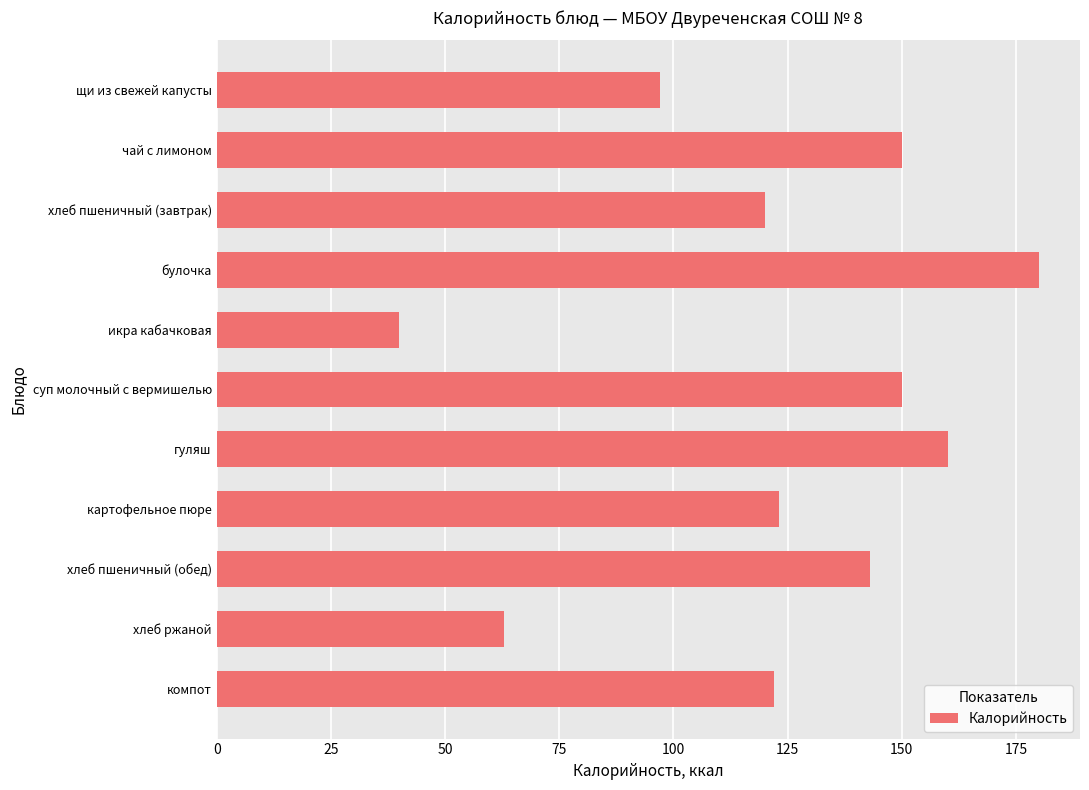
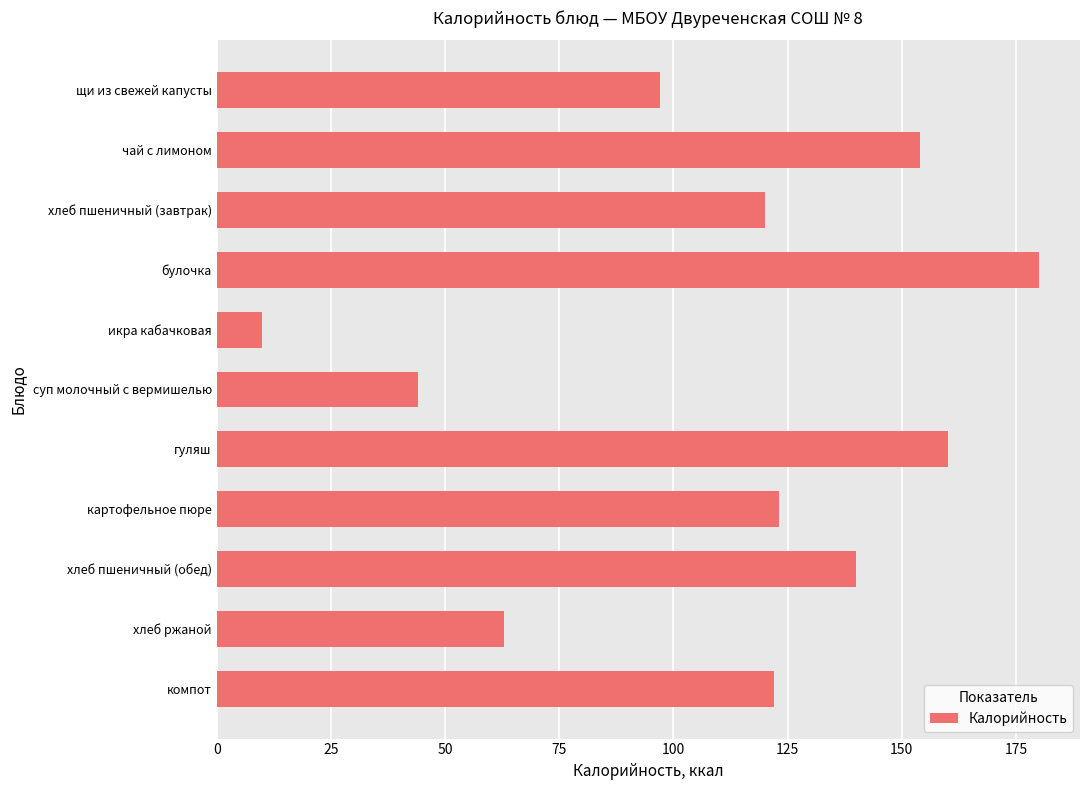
чай с лимоном: 150 -> 154
икра кабачковая: 40 -> 10
суп молочный с вермишелью: 150 -> 44
хлеб пшеничный (обед): 143 -> 140
